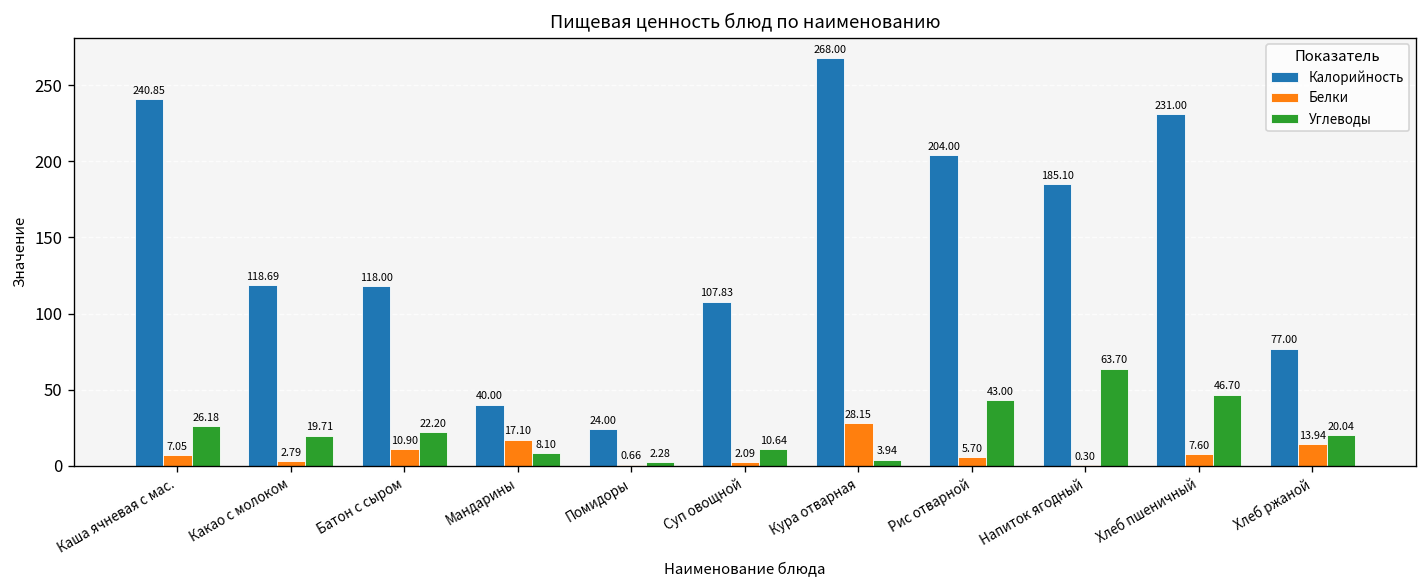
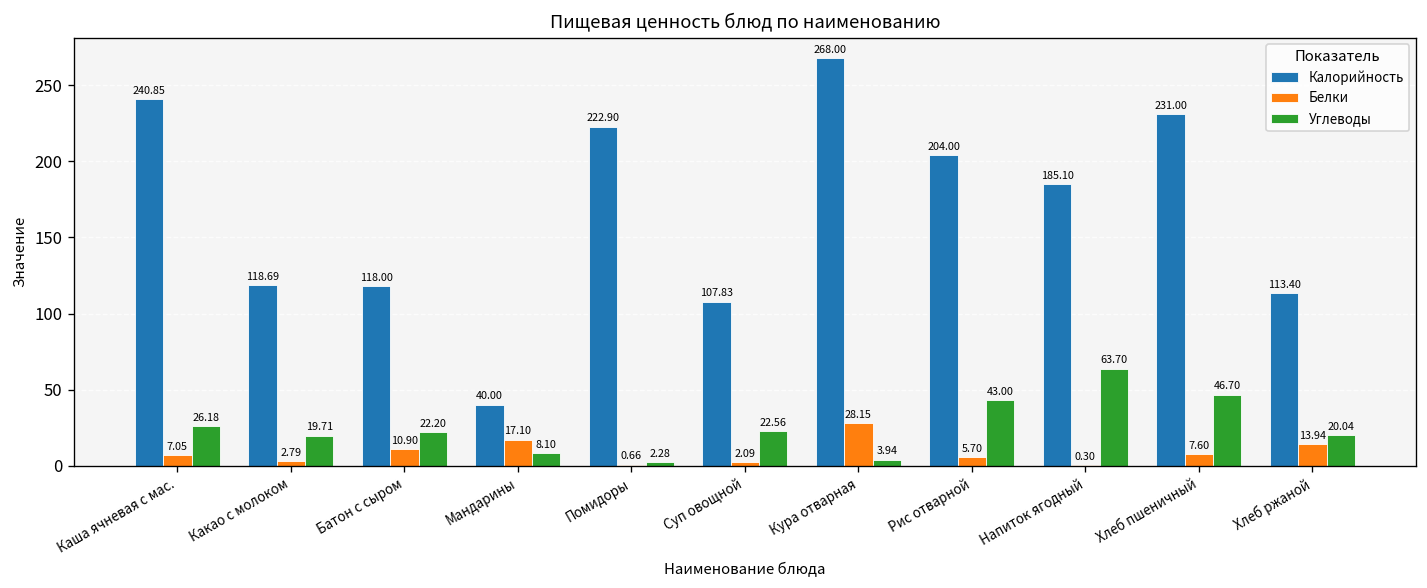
Калорийность, Помидоры: 24.00 -> 222.90
Углеводы, Суп овощной: 10.64 -> 22.56
Калорийность, Хлеб ржаной: 77.00 -> 113.40
